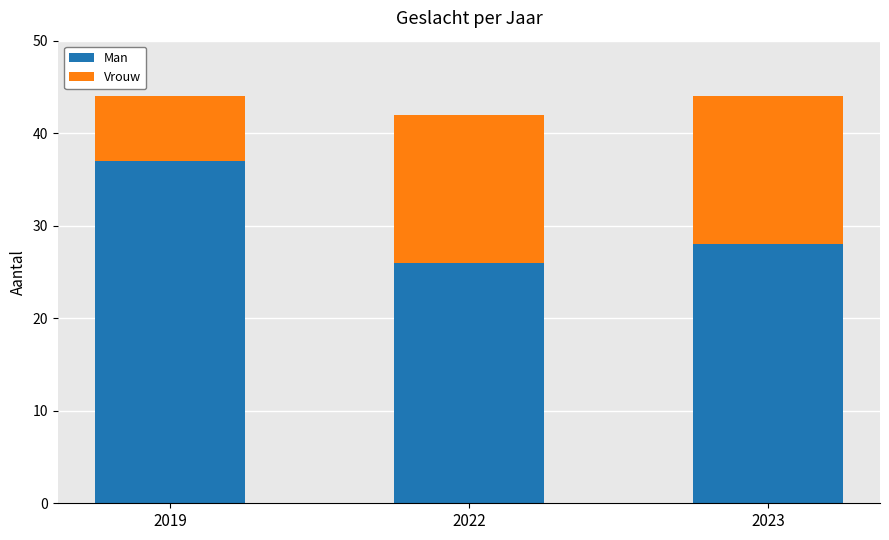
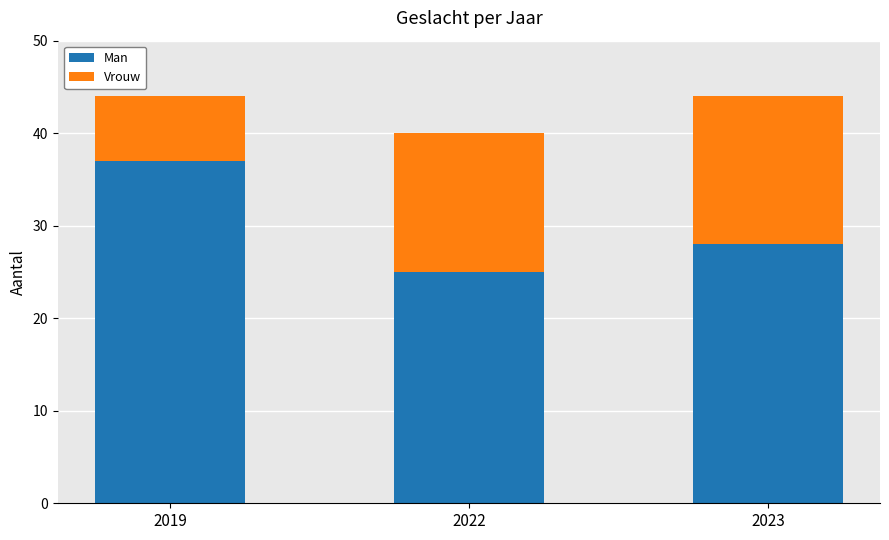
Man, 2022: 26 -> 25
Vrouw, 2022: 16 -> 15
